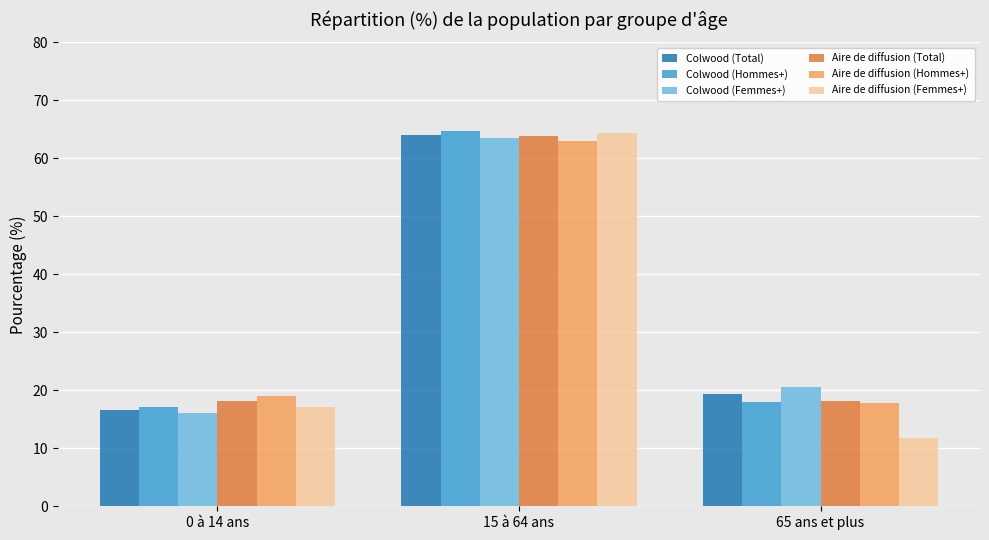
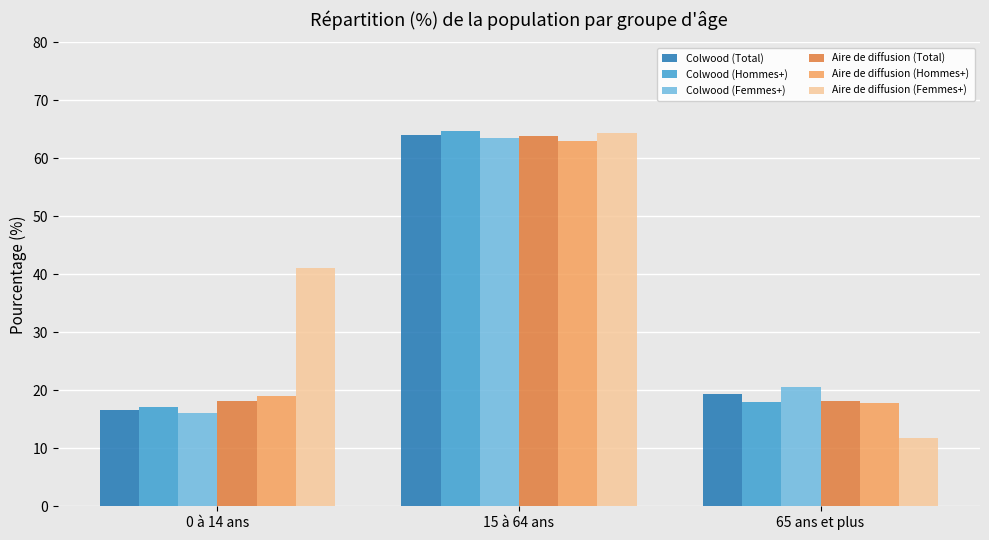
Aire de diffusion (Femmes+), 0 à 14 ans: 17 -> 41
